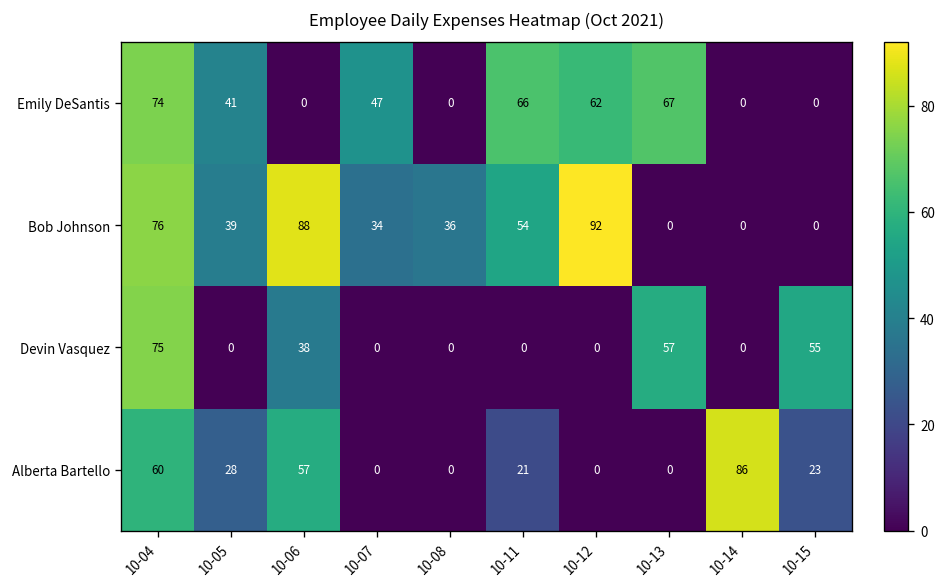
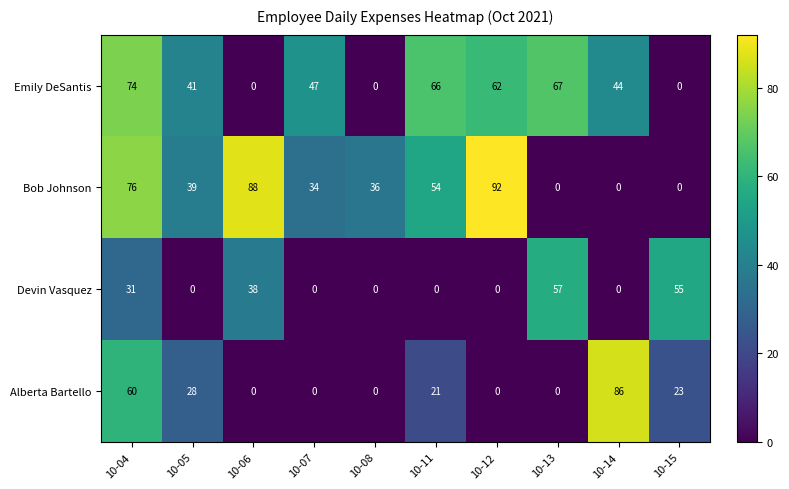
Emily DeSantis, 10-14: 0 -> 44
Devin Vasquez, 10-04: 75 -> 31
Alberta Bartello, 10-06: 57 -> 0
